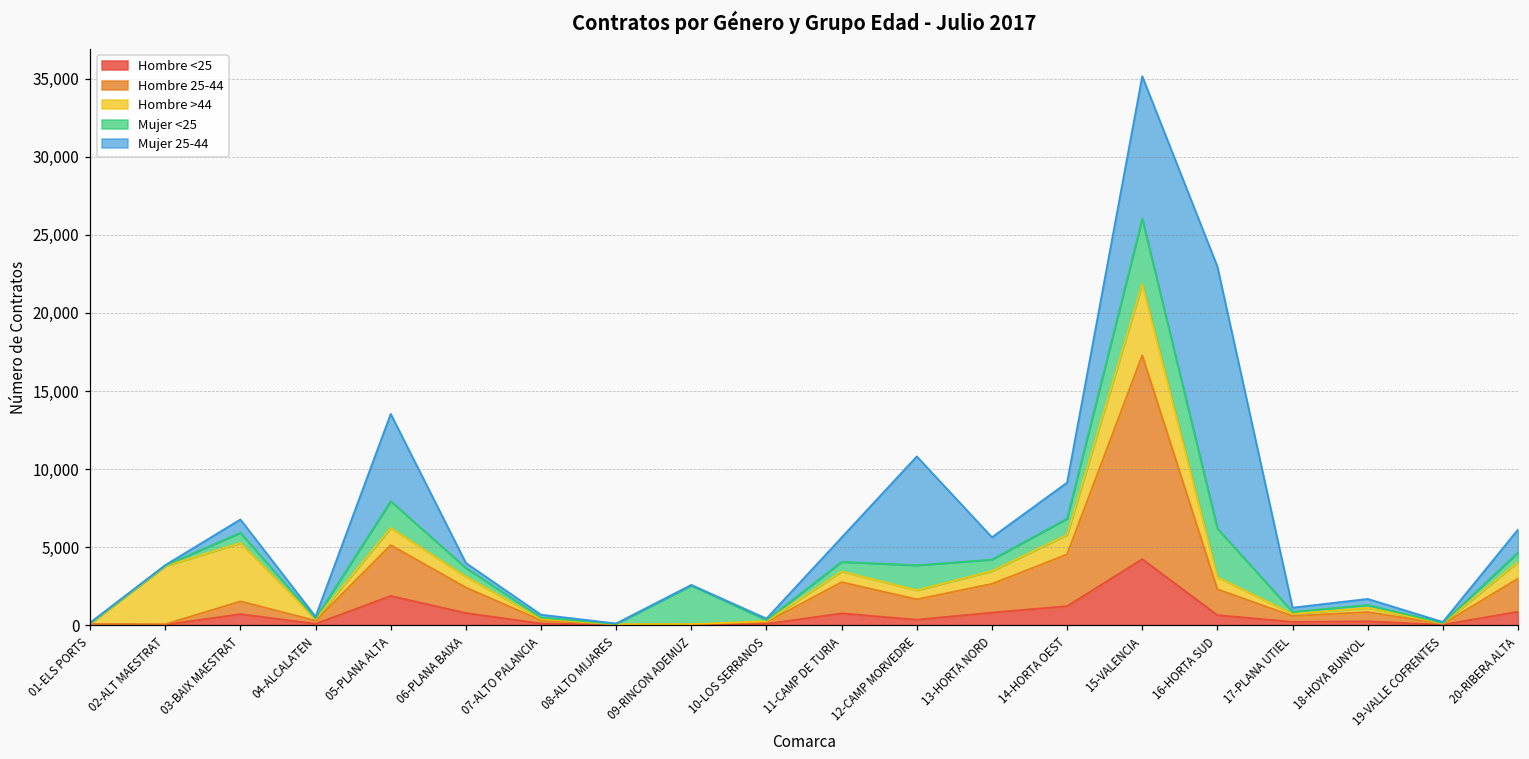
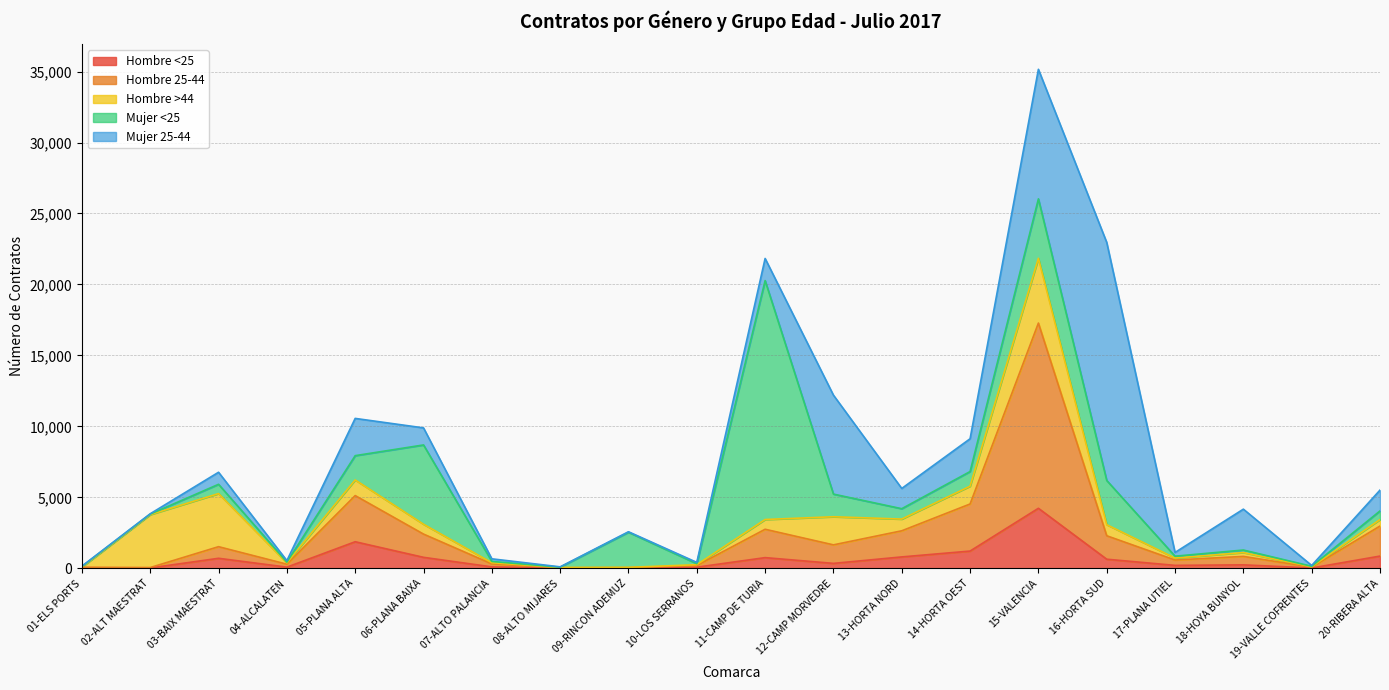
Mujer 25-44, 05-PLANA ALTA: 5,600 -> 2,600
Mujer <25, 06-PLANA BAIXA: 600 -> 5,600
Mujer 25-44, 06-PLANA BAIXA: 300 -> 1,200
Mujer <25, 11-CAMP DE TURIA: 600 -> 16,800
Hombre >44, 12-CAMP MORVEDRE: 600 -> 2,000
Mujer 25-44, 18-HOYA BUNYOL: 400 -> 2,900
Hombre >44, 20-RIBERA ALTA: 1,100 -> 500
